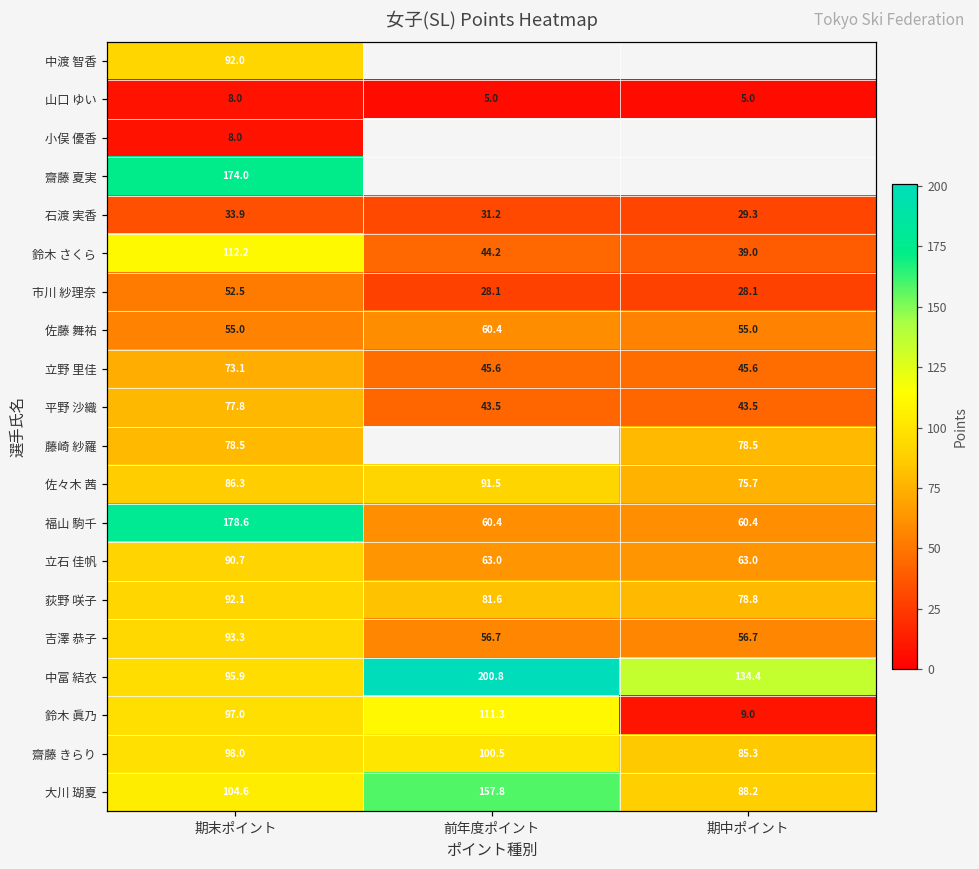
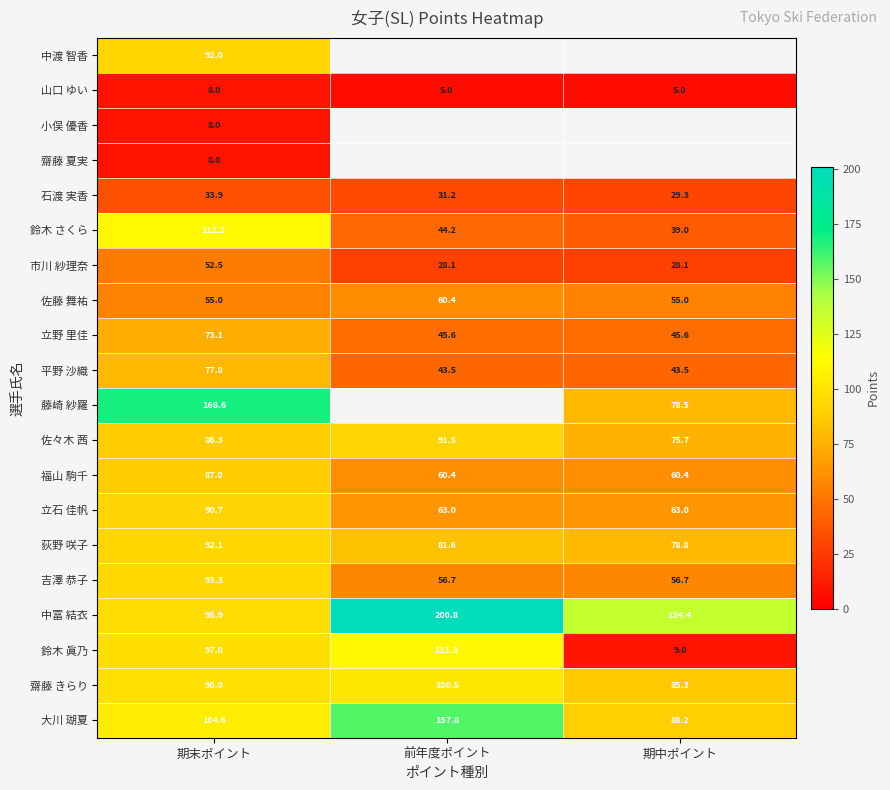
齋藤 夏実, 期末ポイント: 174.0 -> 8.0
藤崎 紗羅, 期末ポイント: 78.5 -> 168.6
福山 駒千, 期末ポイント: 178.6 -> 87.0
